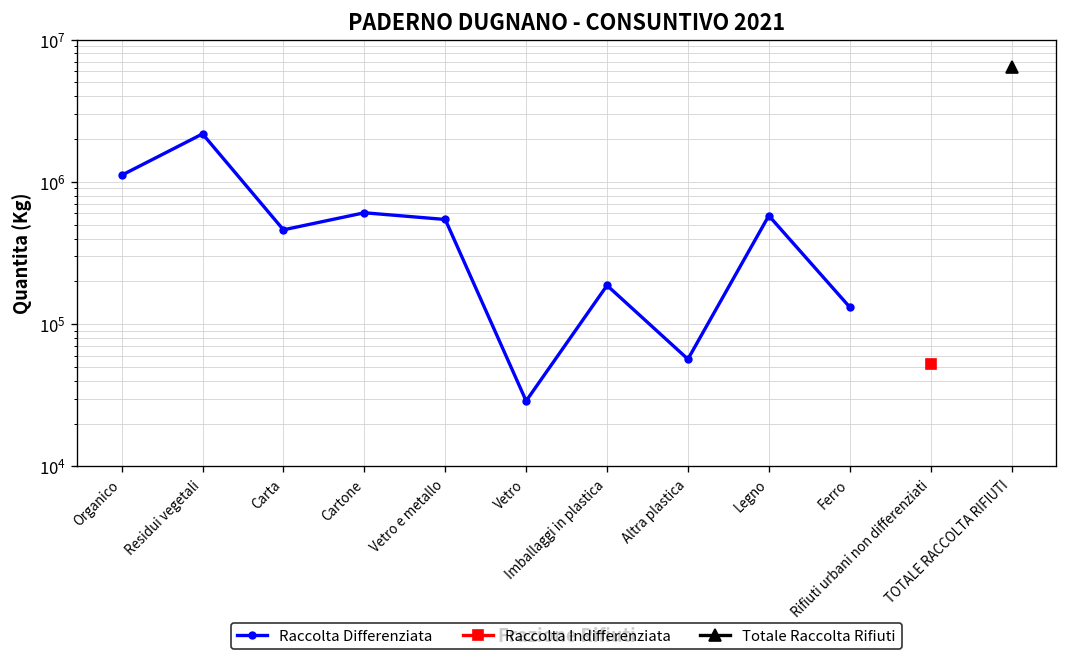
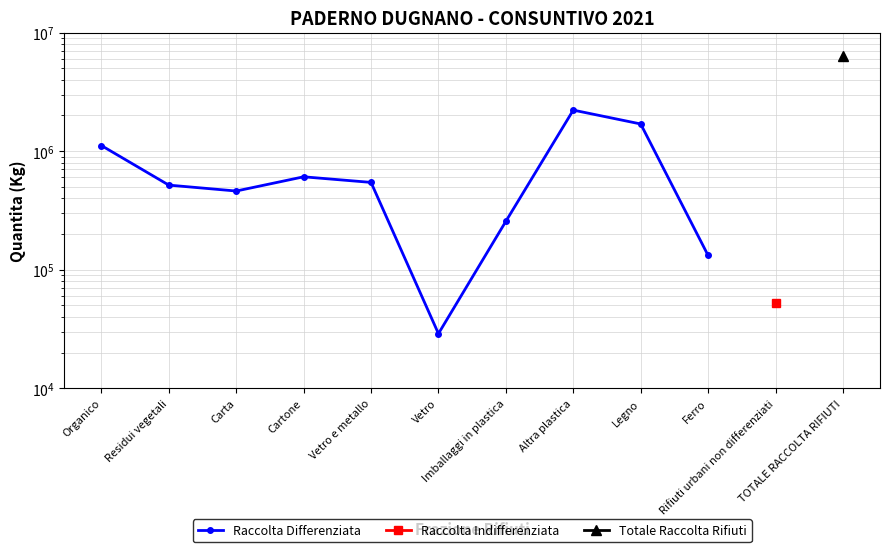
Raccolta Differenziata, Residui vegetali: 2200000 -> 500000
Raccolta Differenziata, Imballaggi in plastica: 190000 -> 260000
Raccolta Differenziata, Altra plastica: 60000 -> 2200000
Raccolta Differenziata, Legno: 600000 -> 1700000
